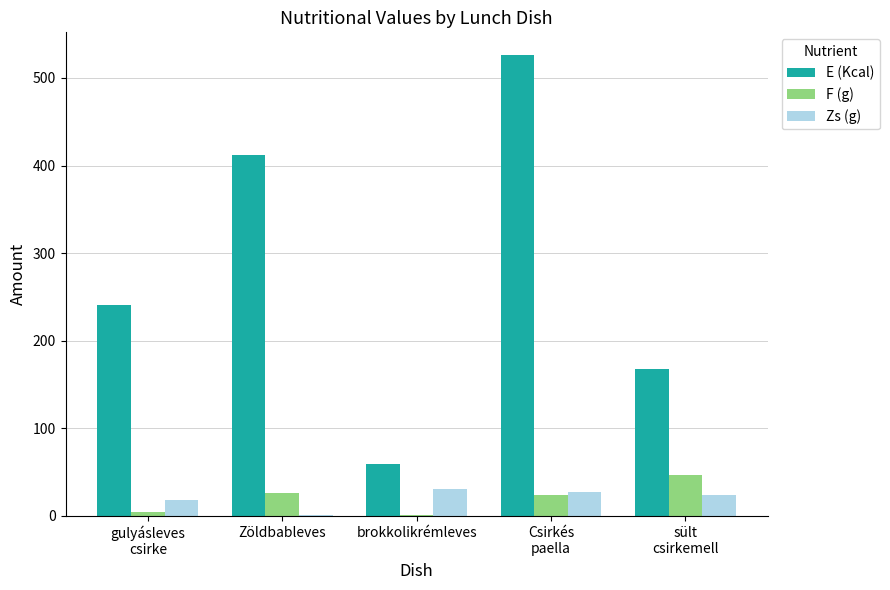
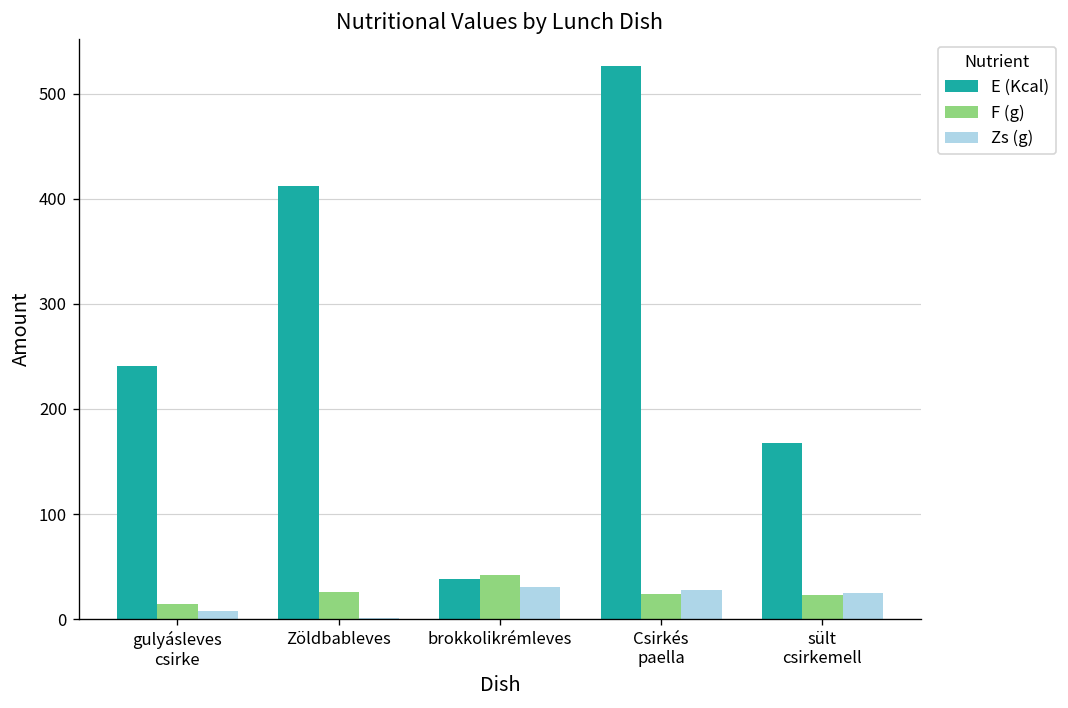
F (g), gulyásleves csirke: 5 -> 14
Zs (g), gulyásleves csirke: 20 -> 10
E (Kcal), brokkolikrémleves: 60 -> 40
F (g), brokkolikrémleves: 0 -> 40
F (g), sült csirkemell: 50 -> 20
